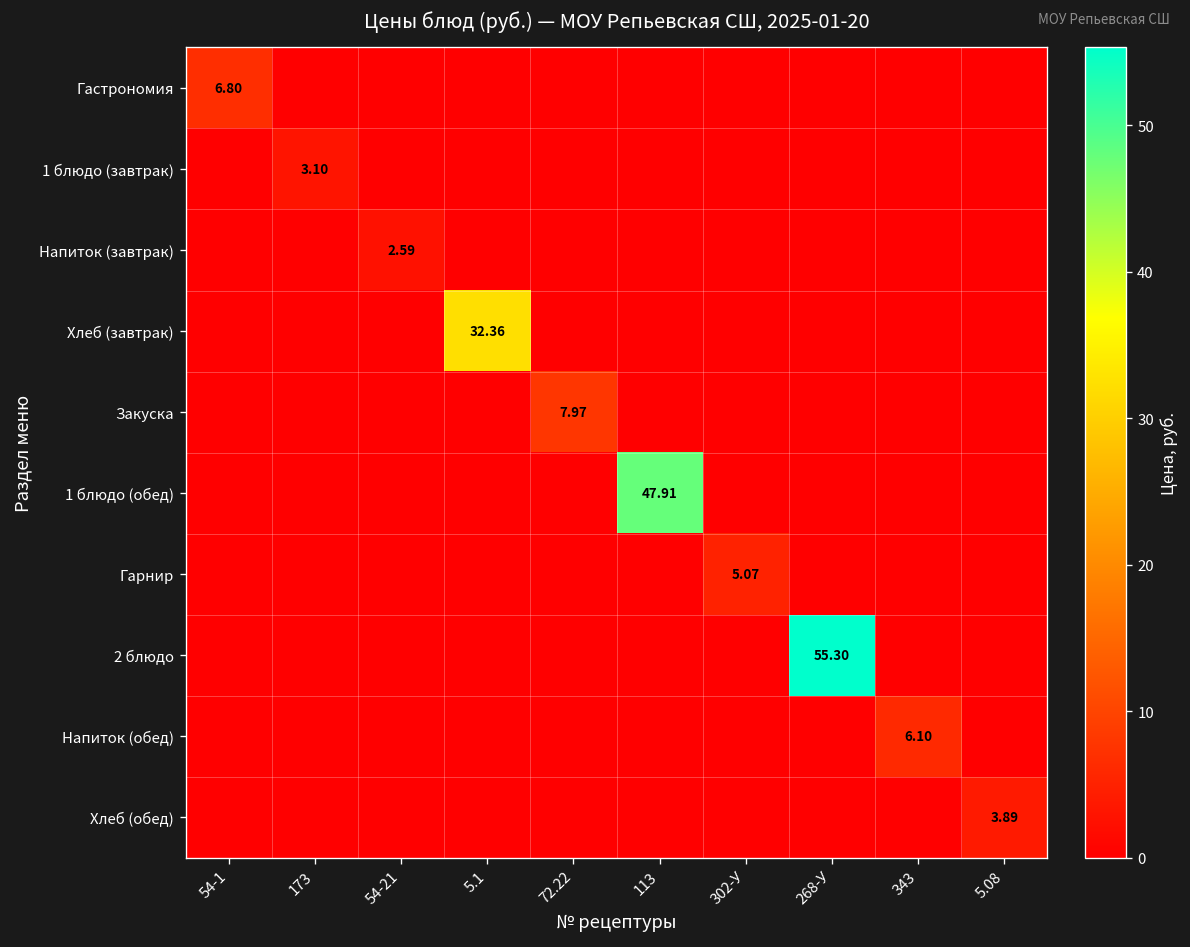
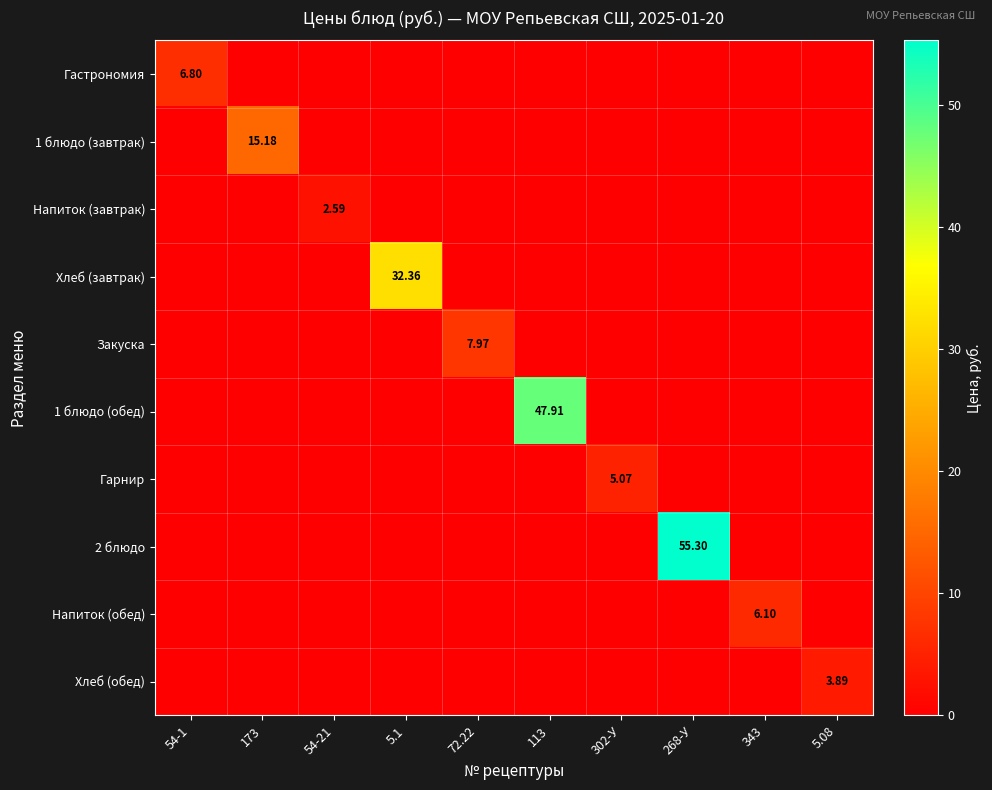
1 блюдо (завтрак), 173: 3.10 -> 15.18
